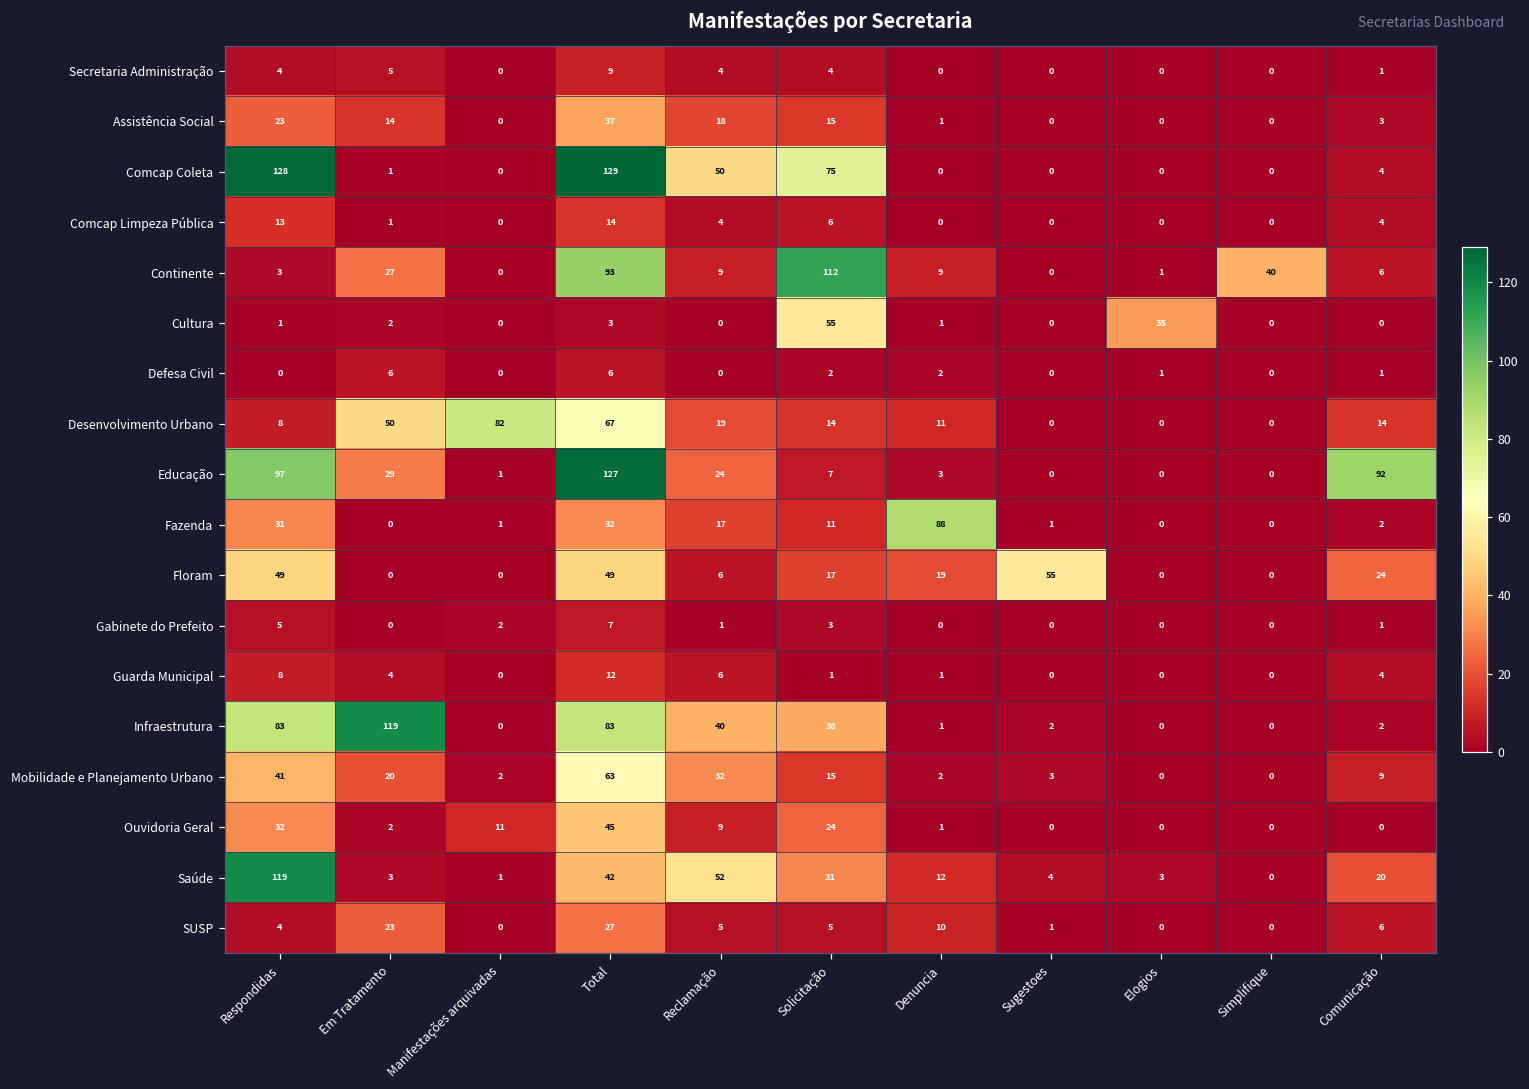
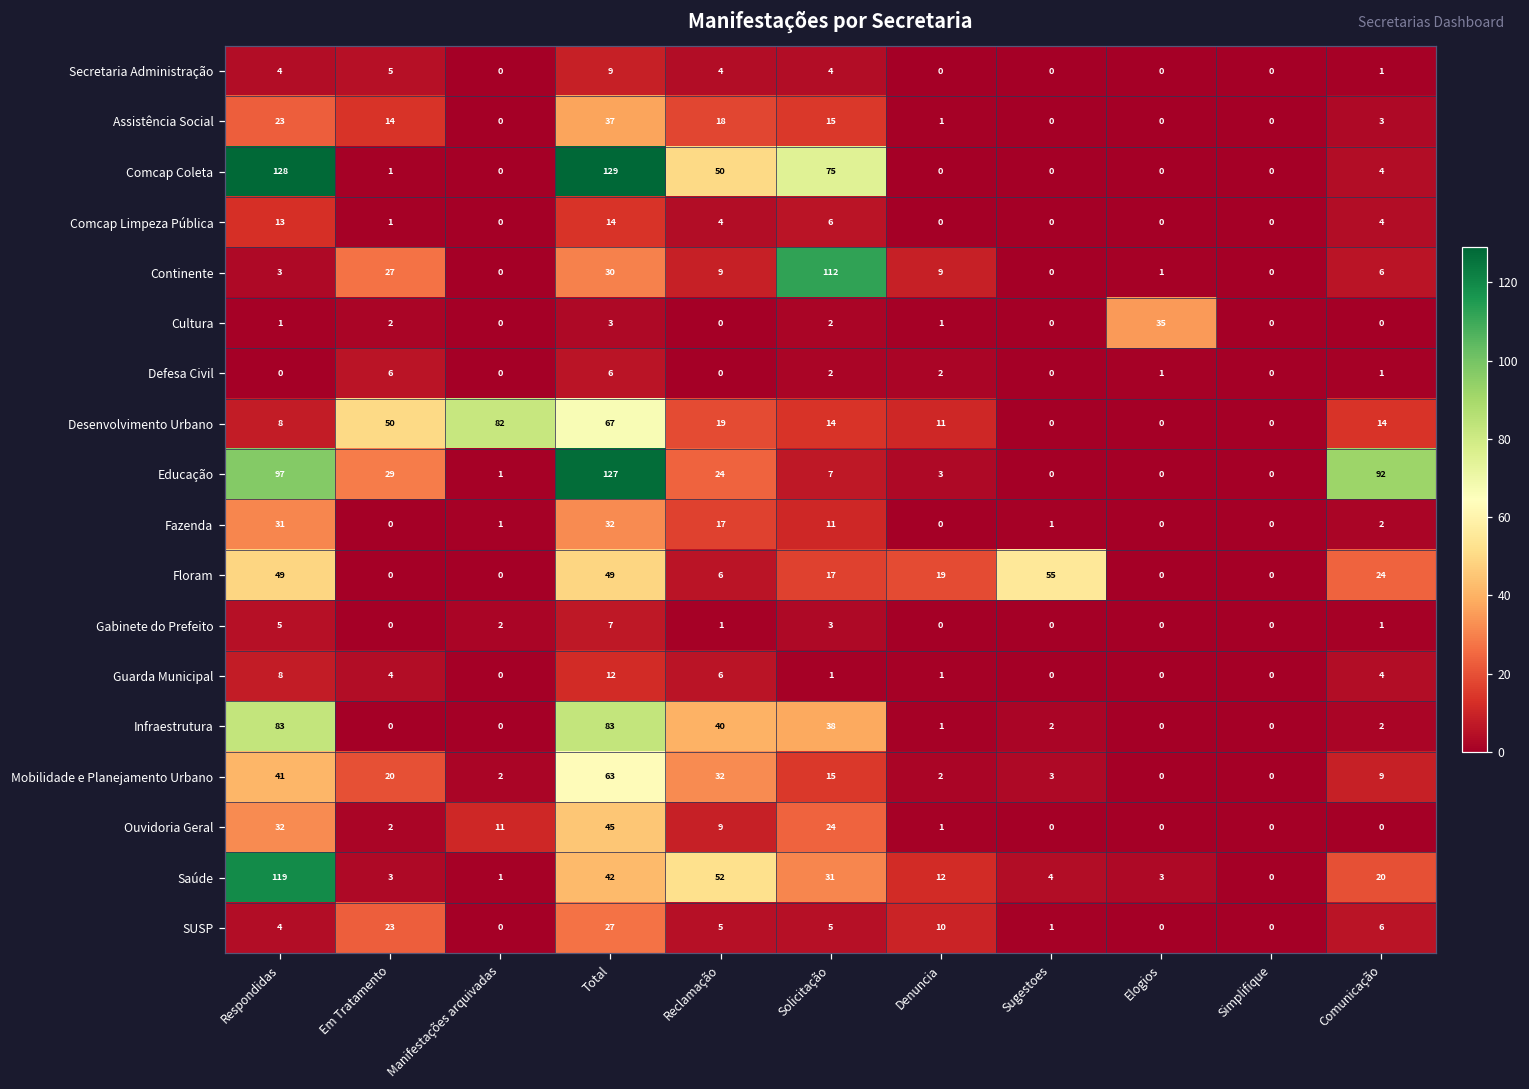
Continente, Total: 93 -> 30
Continente, Simplifique: 40 -> 0
Cultura, Solicitação: 55 -> 2
Fazenda, Denuncia: 88 -> 0
Infraestrutura, Em Tratamento: 119 -> 0
